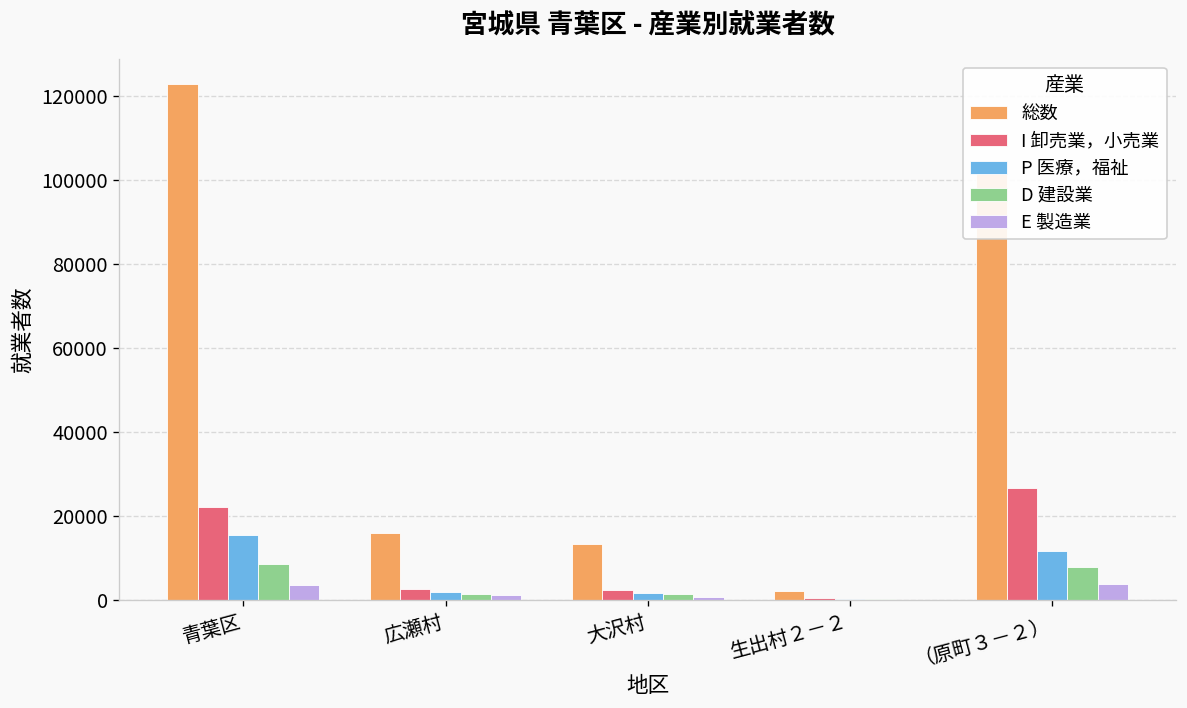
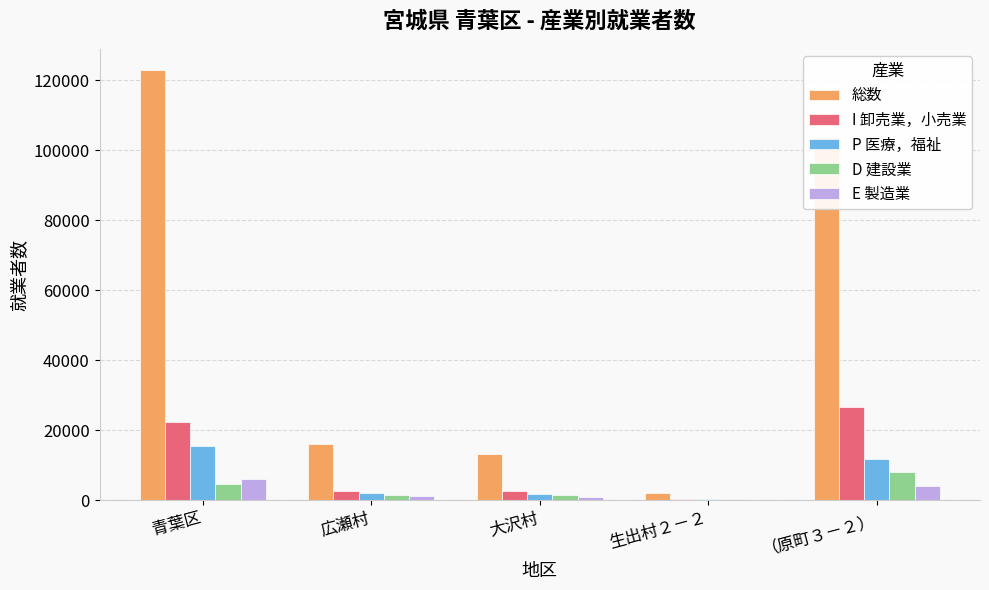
D 建設業, 青葉区: 9000 -> 5000
E 製造業, 青葉区: 4000 -> 6000
